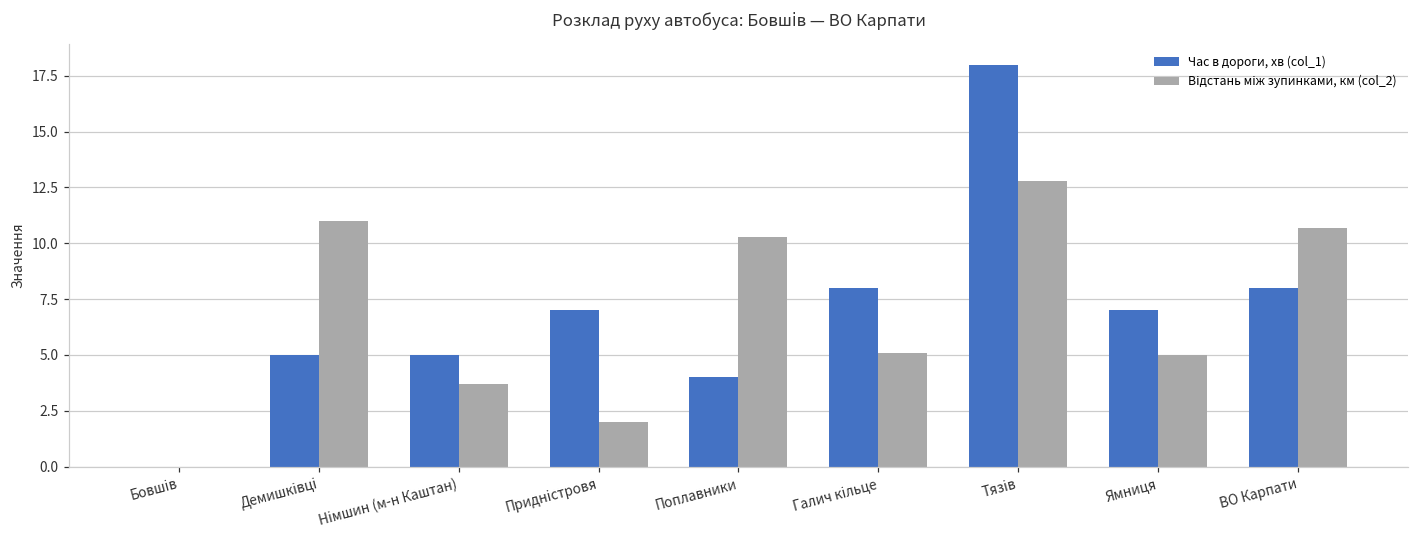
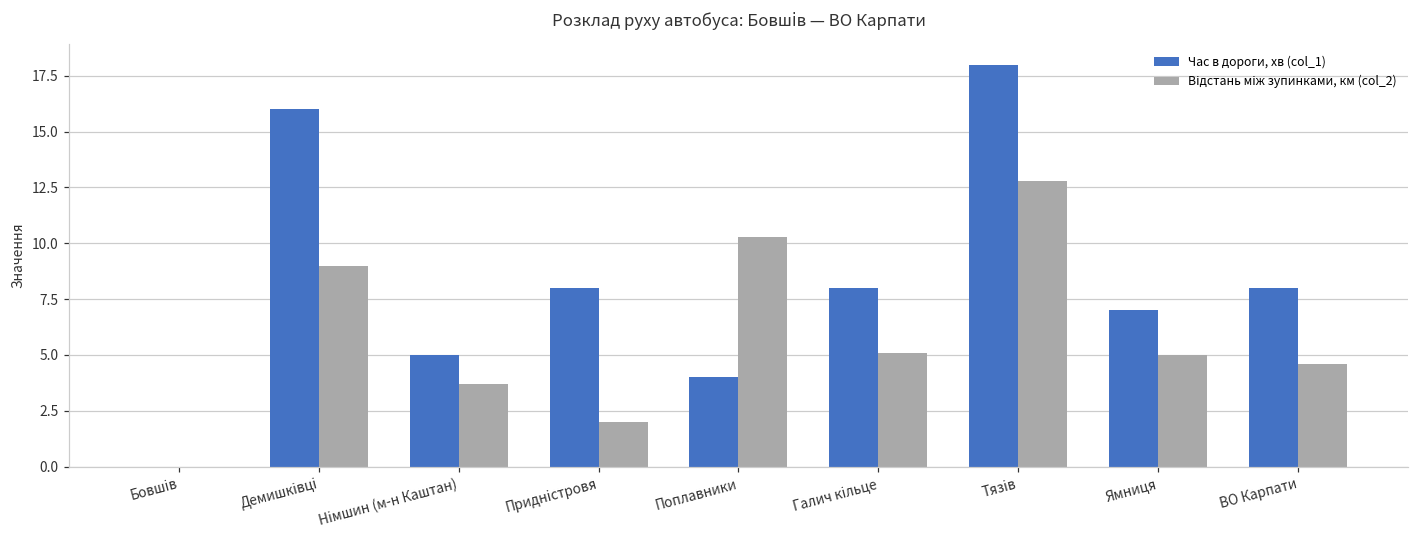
Час в дороги, хв (col_1), Демишківці: 5 -> 16
Відстань між зупинками, км (col_2), Демишківці: 11 -> 9
Час в дороги, хв (col_1), Придністровя: 7 -> 8
Відстань між зупинками, км (col_2), ВО Карпати: 10.7 -> 4.6
